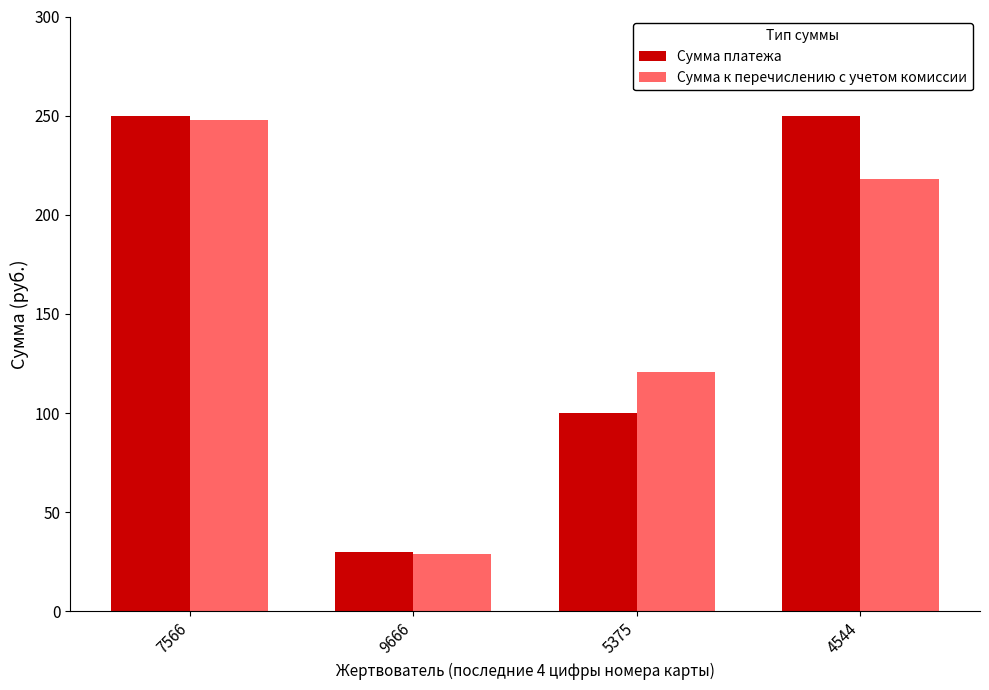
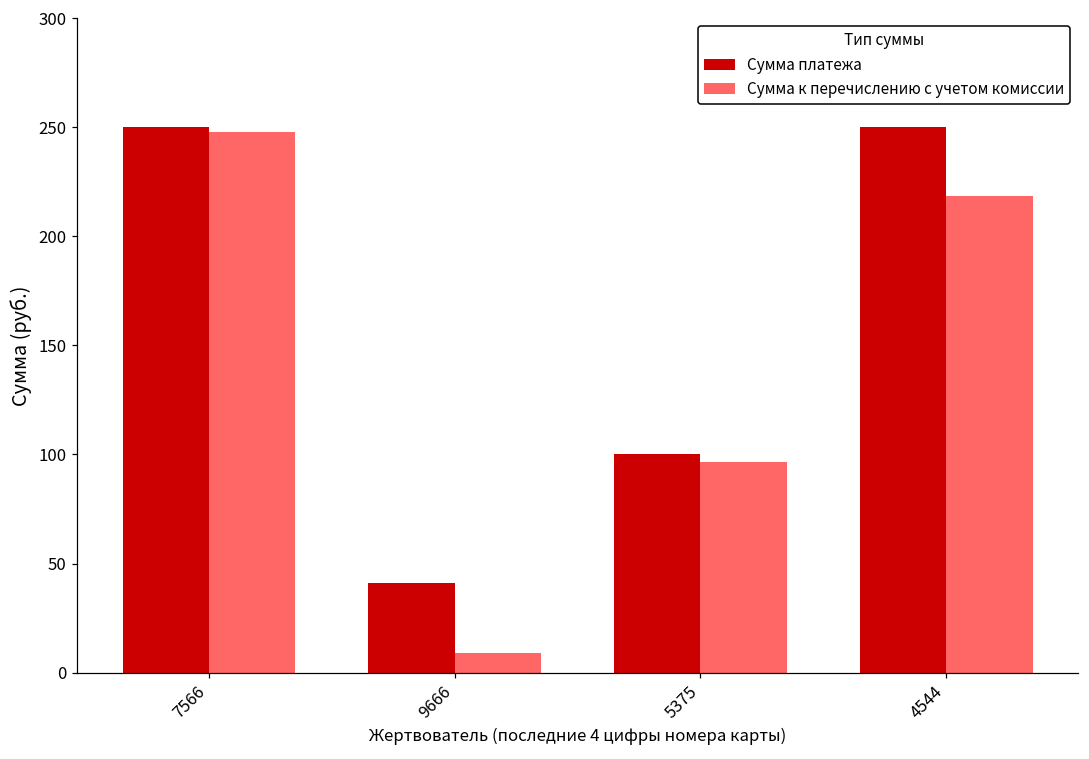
Сумма платежа, 9666: 30 -> 41
Сумма к перечислению с учетом комиссии, 9666: 29 -> 9
Сумма к перечислению с учетом комиссии, 5375: 121 -> 97
